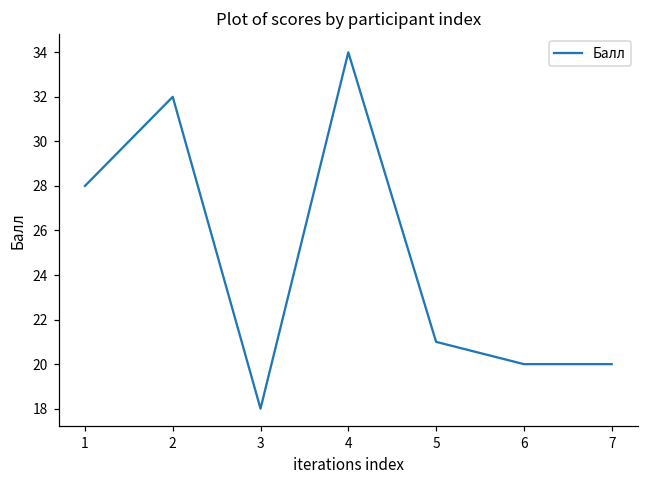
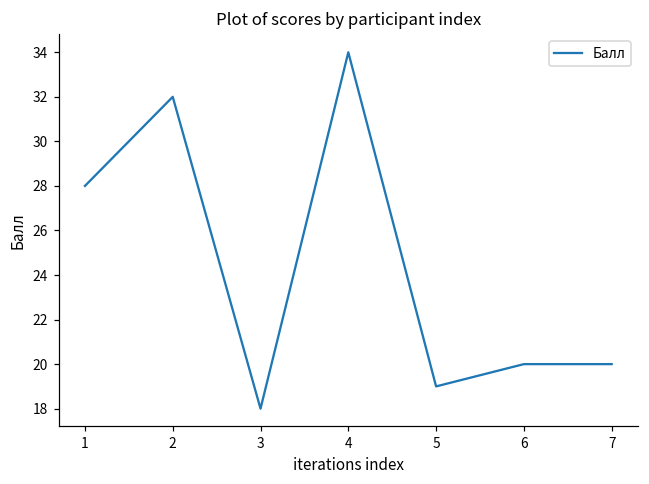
5: 21 -> 19
